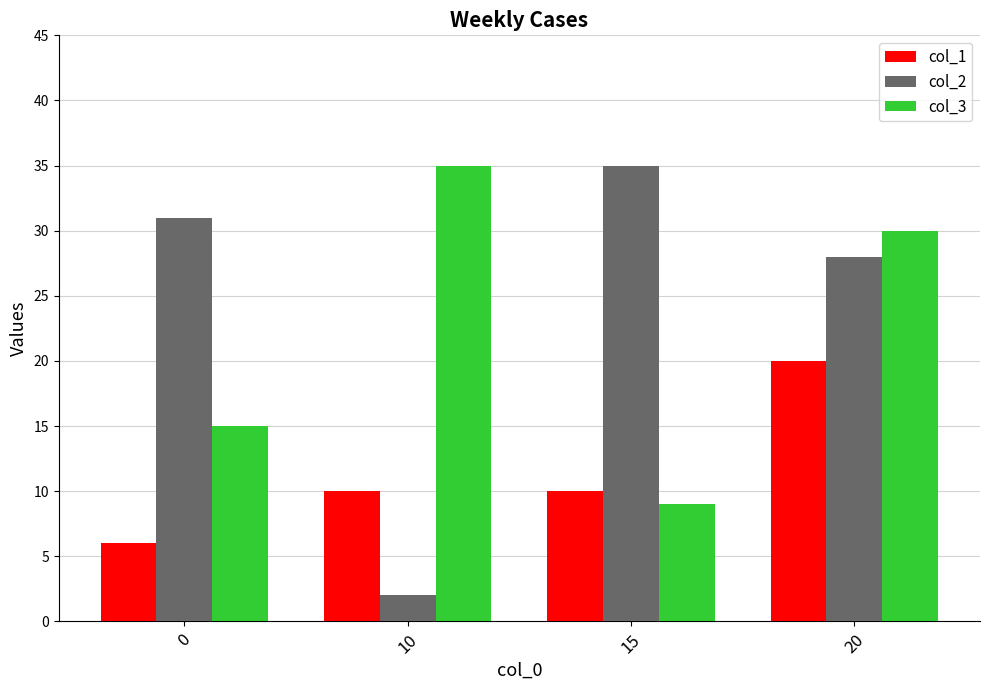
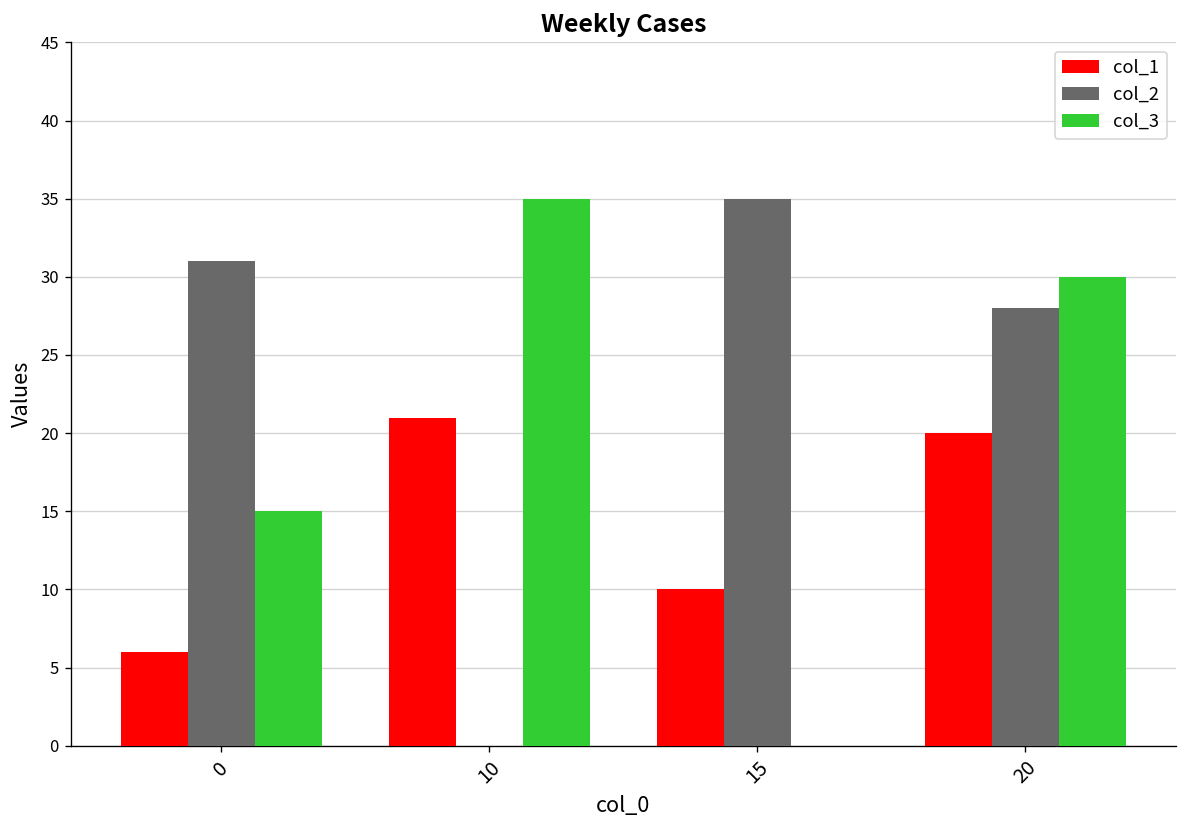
col_1, 10: 10 -> 21
col_2, 10: 2 -> 0
col_3, 15: 9 -> 0
